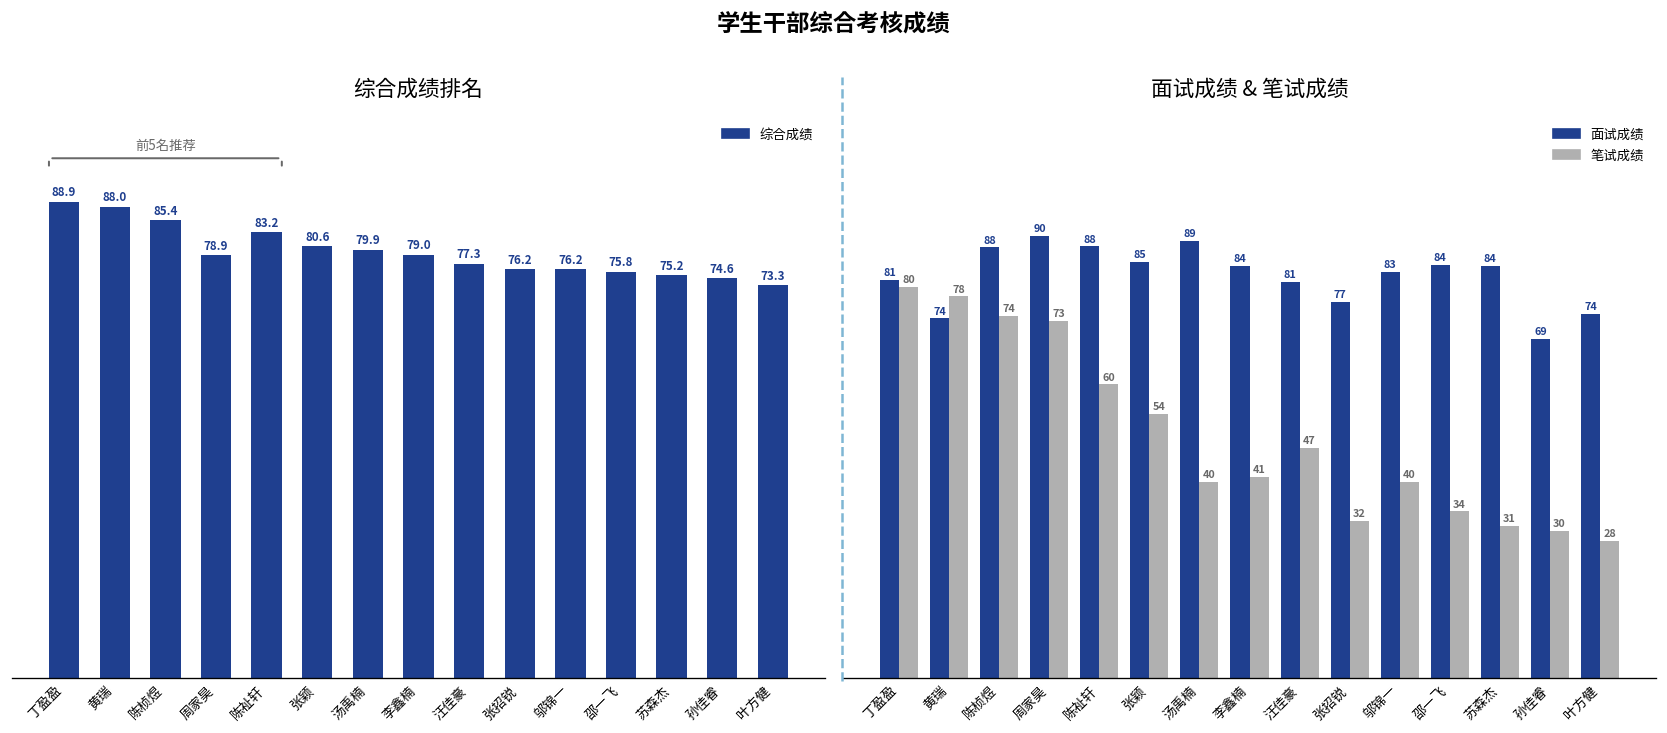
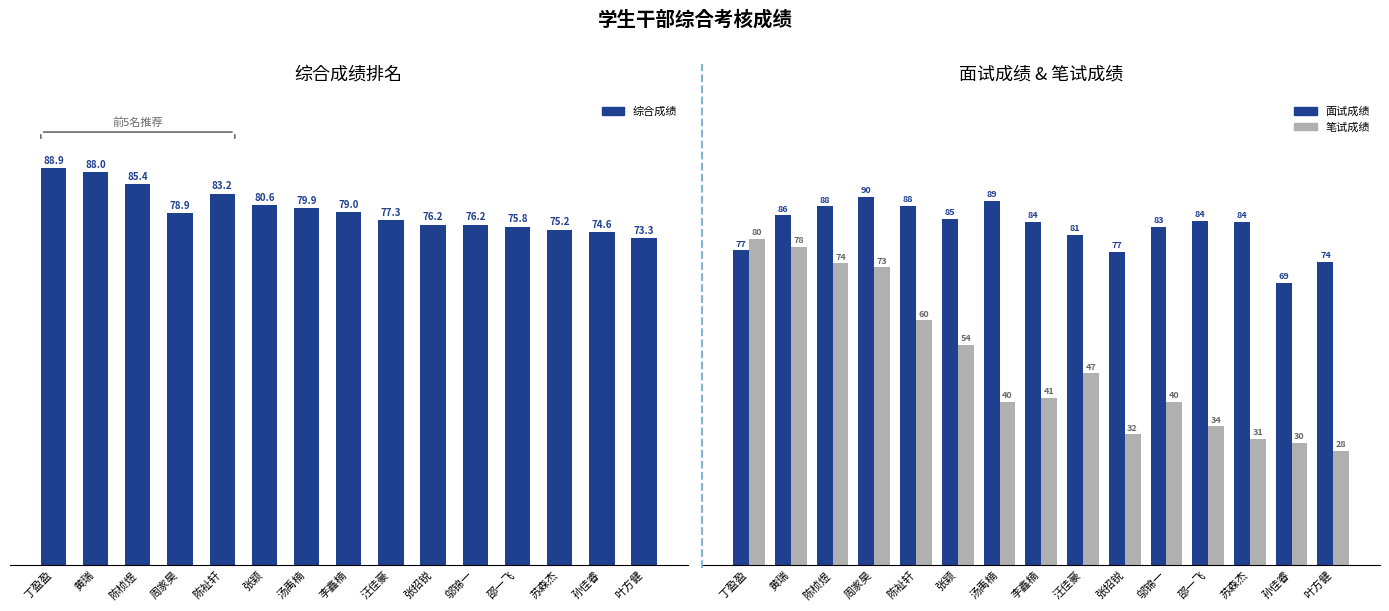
面试成绩 & 笔试成绩, 面试成绩, 丁盈盈: 81 -> 77
面试成绩 & 笔试成绩, 面试成绩, 黄瑞: 74 -> 86
